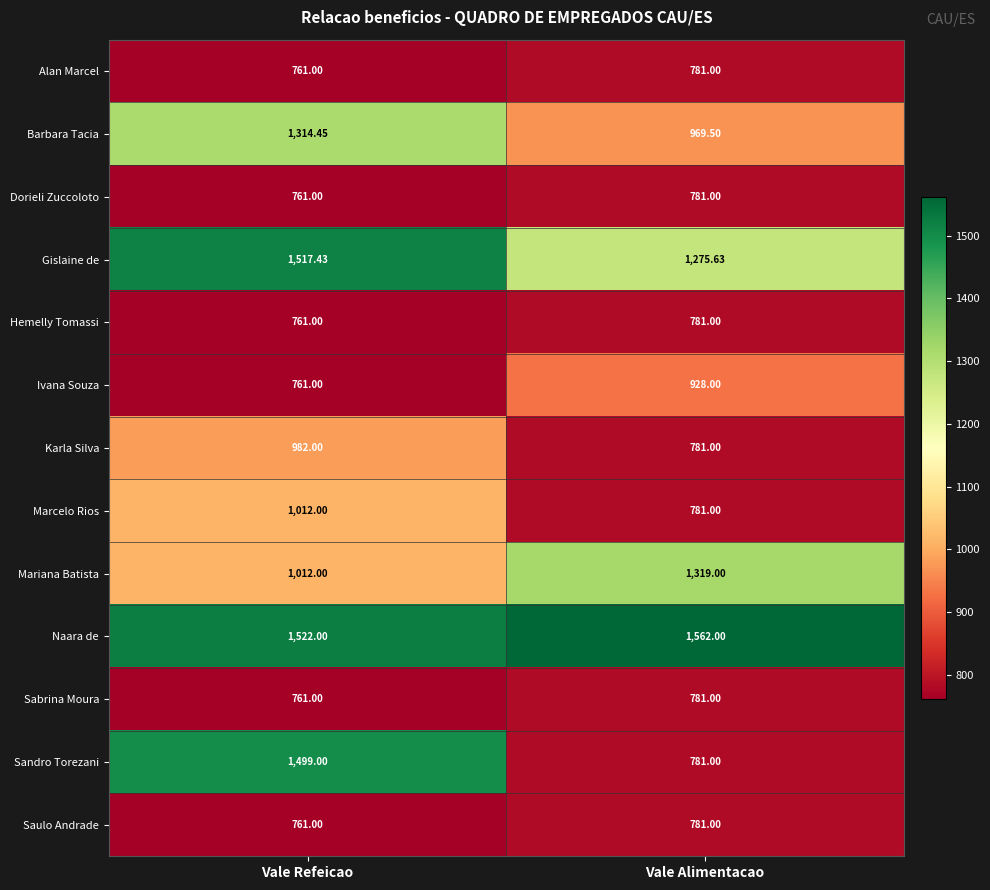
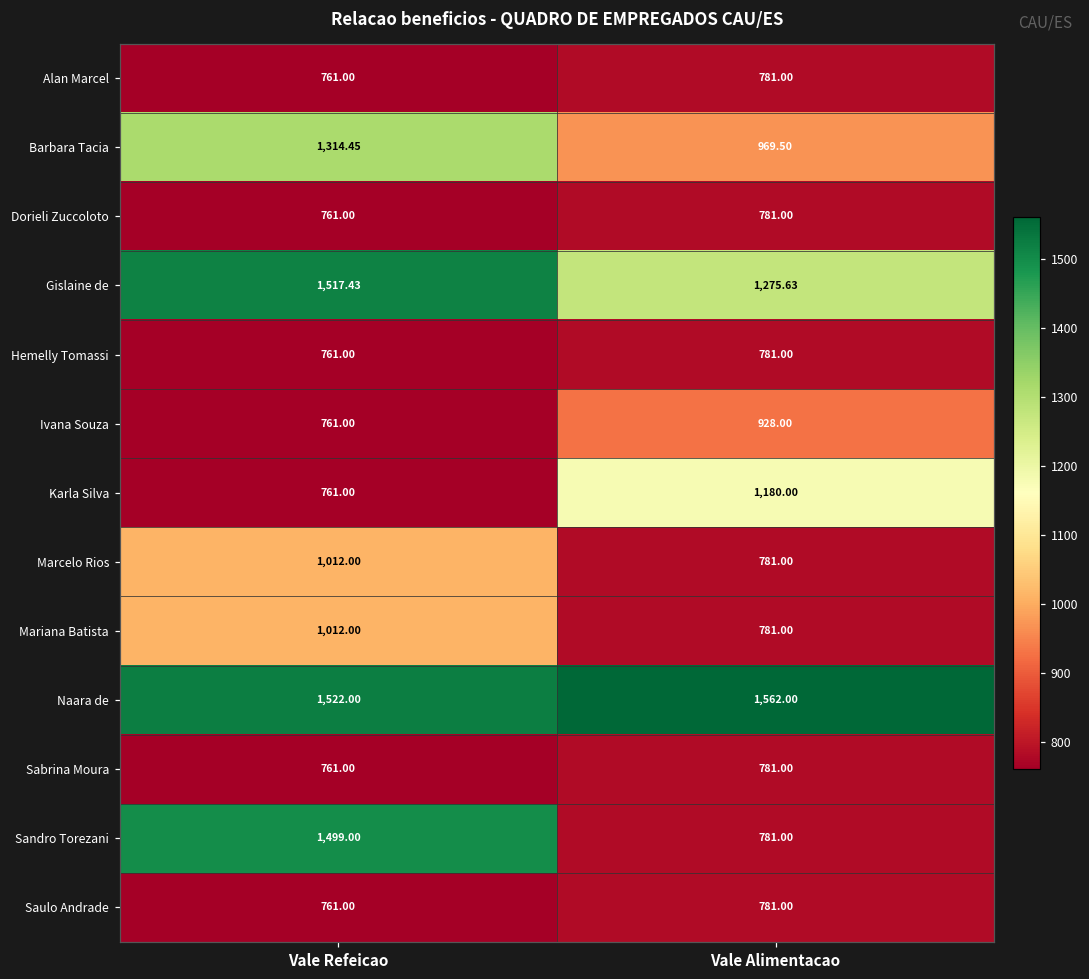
Karla Silva, Vale Refeicao: 982.00 -> 761.00
Karla Silva, Vale Alimentacao: 781.00 -> 1,180.00
Mariana Batista, Vale Alimentacao: 1,319.00 -> 781.00
